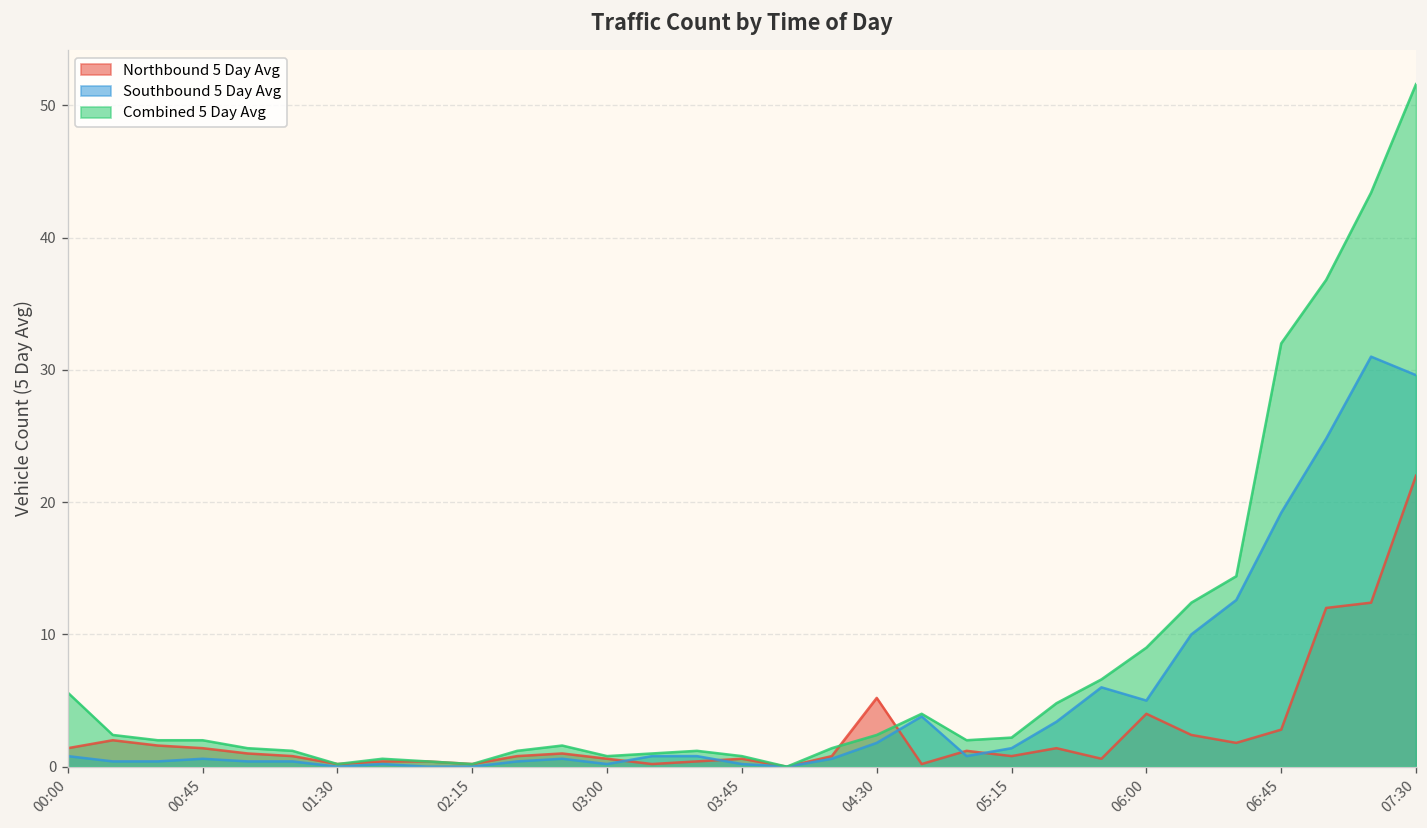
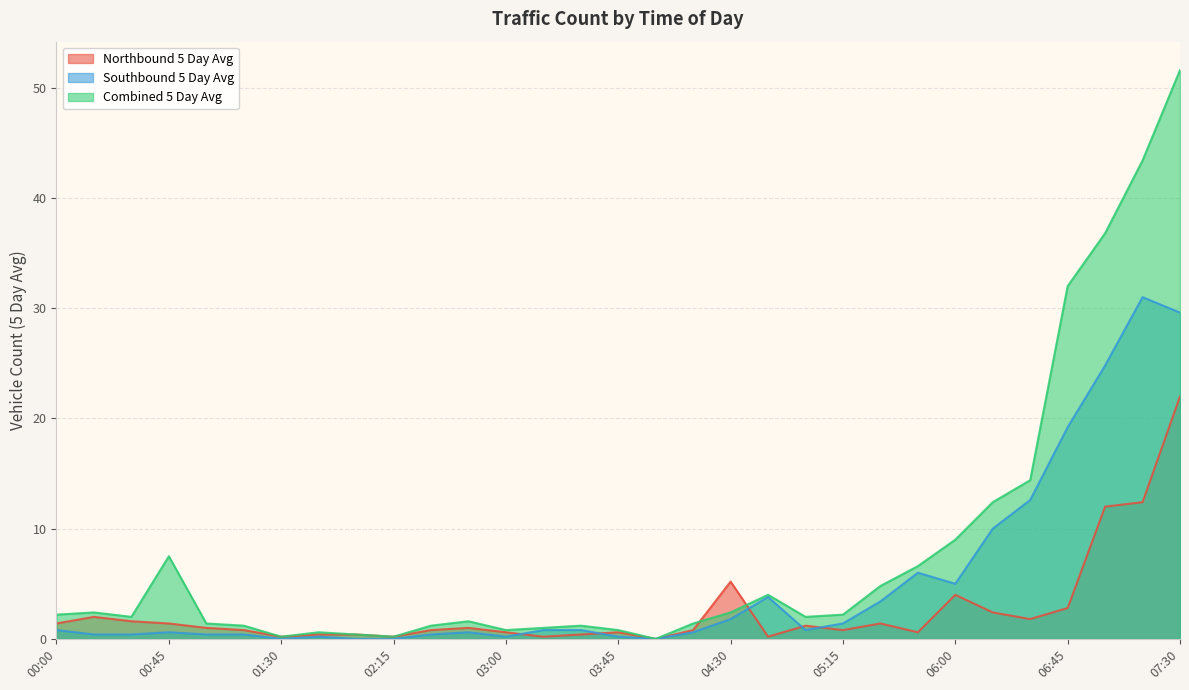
Combined 5 Day Avg, 00:00: 5.6 -> 2.2
Combined 5 Day Avg, 00:45: 2.0 -> 7.5
